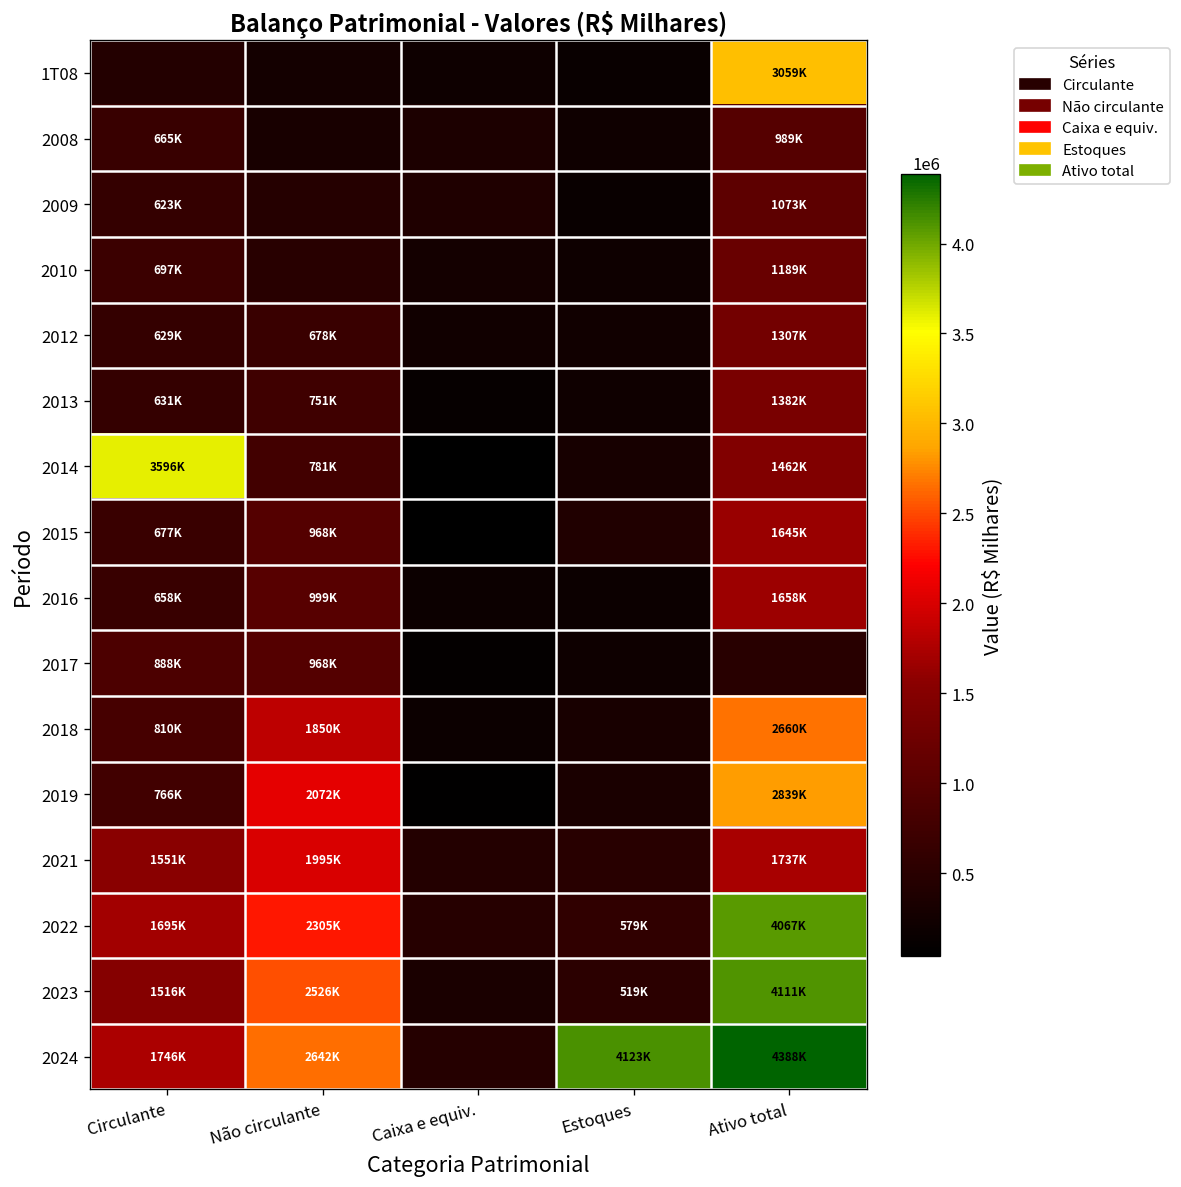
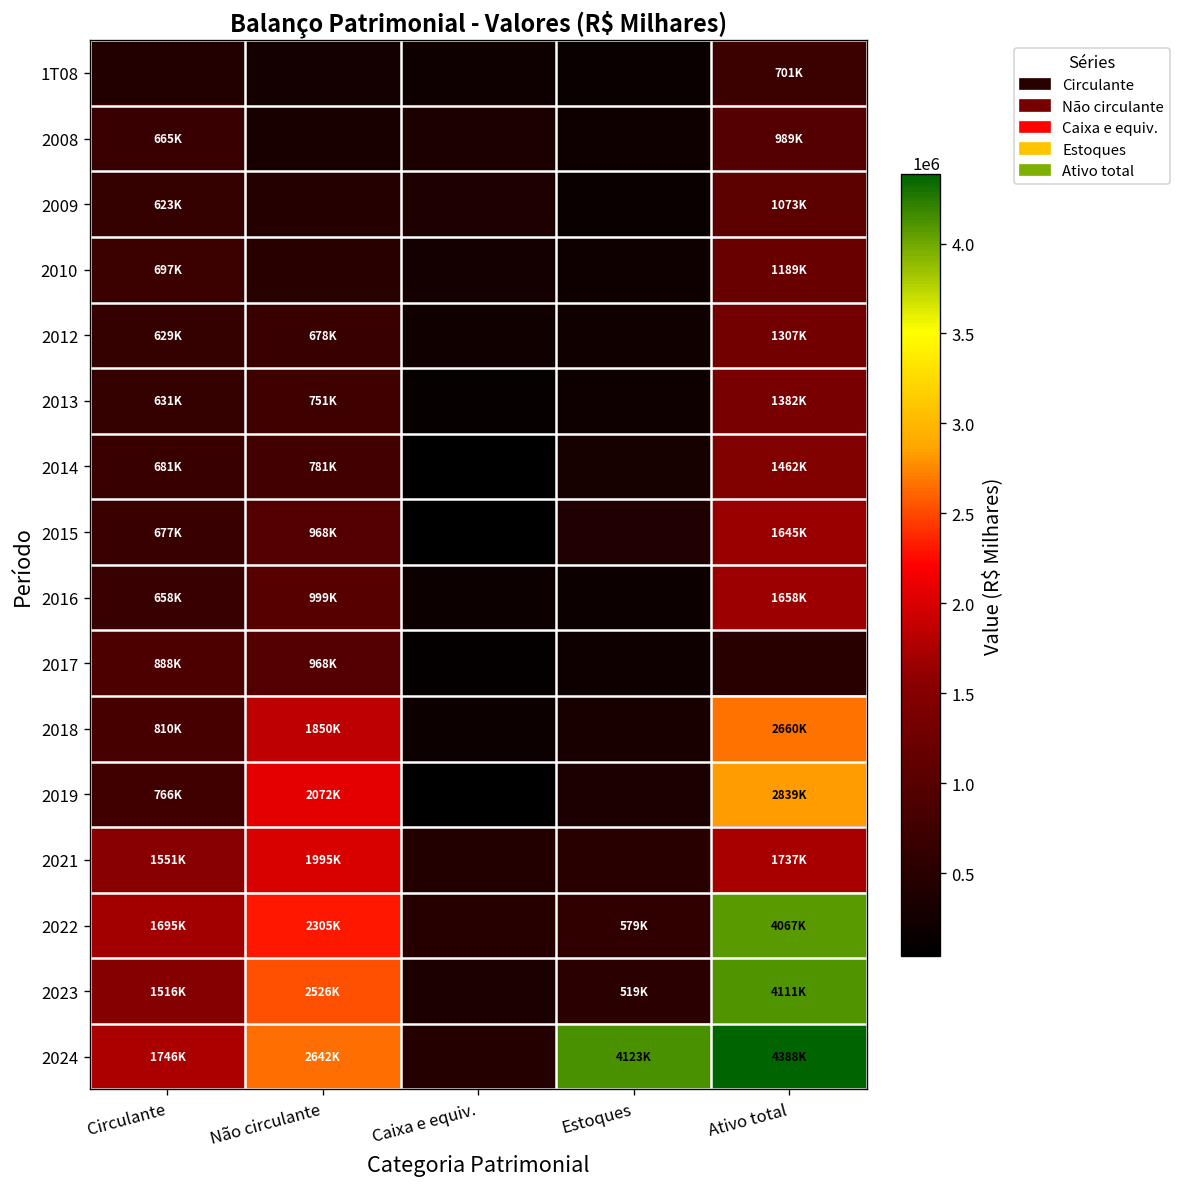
1T08, Ativo total: 3059K -> 701K
2014, Circulante: 3596K -> 681K
